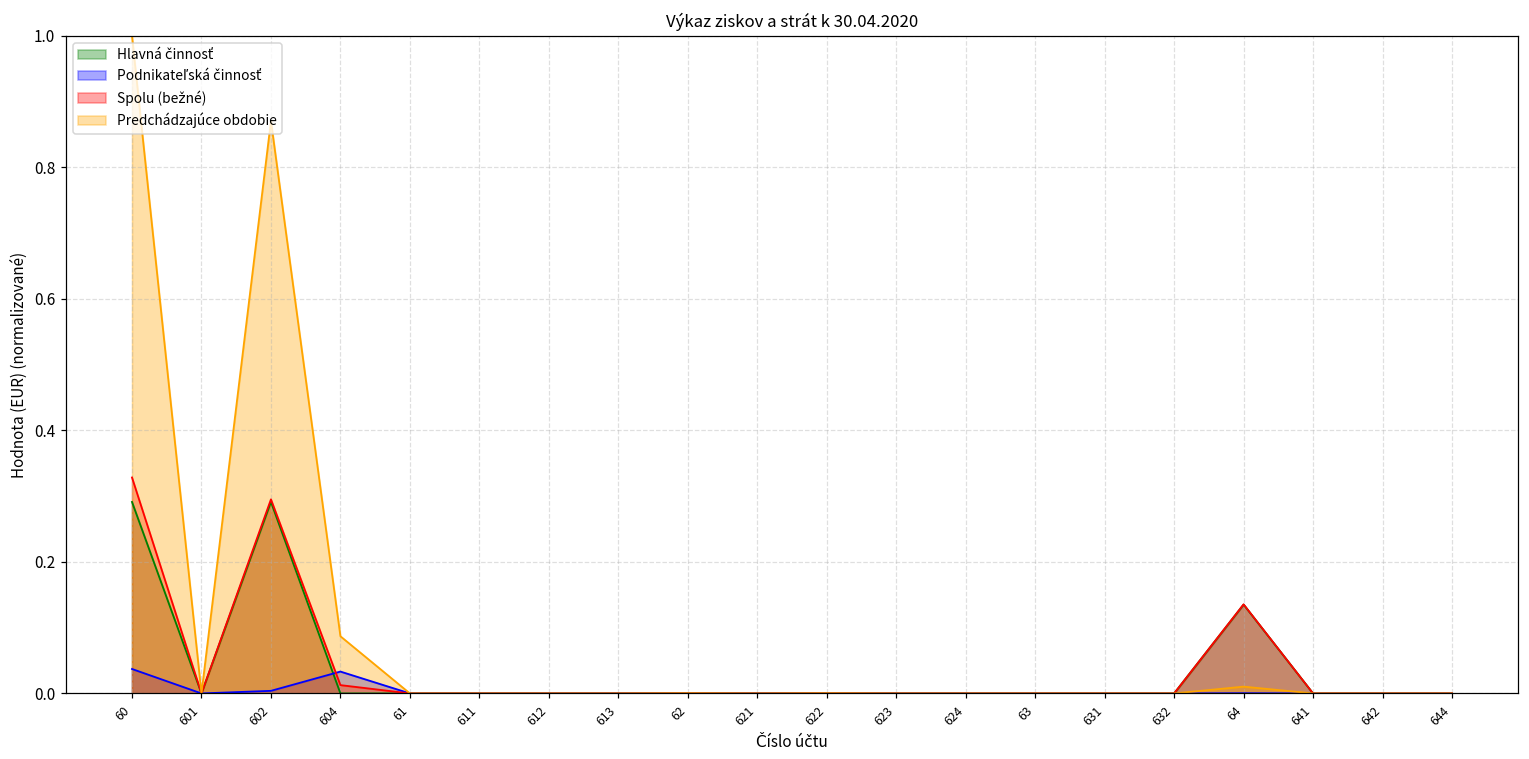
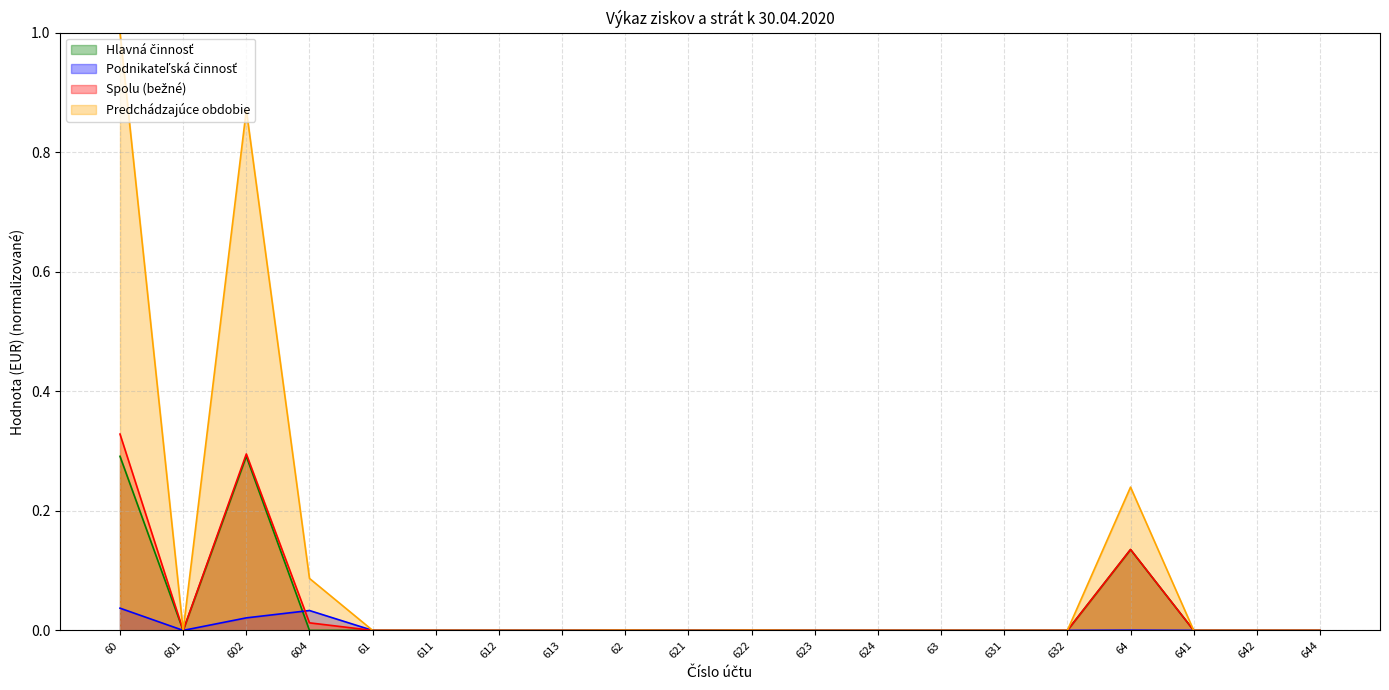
Podnikateľská činnosť, 602: 0.00 -> 0.02
Predchádzajúce obdobie, 64: 0.01 -> 0.24
